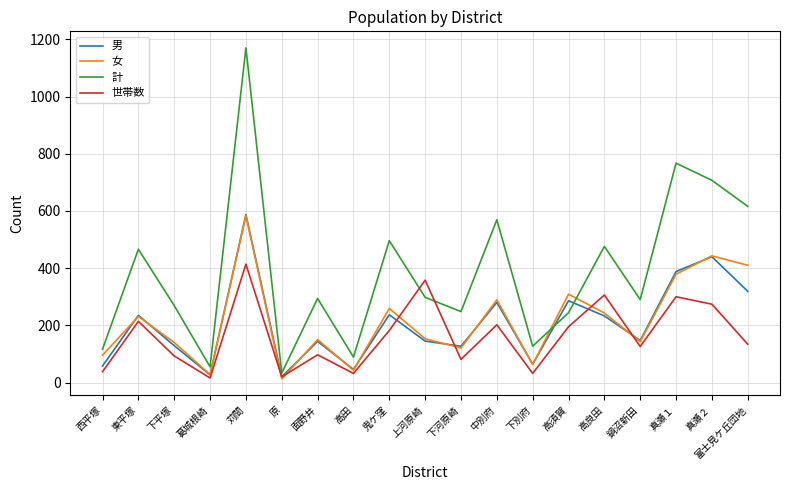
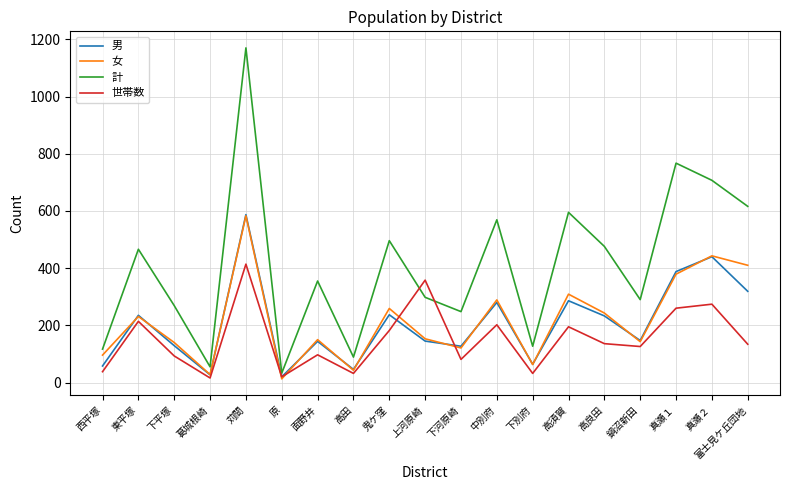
計, 面野井: 290 -> 360
計, 高須賀: 240 -> 600
世帯数, 高良田: 310 -> 140
世帯数, 真瀬１: 300 -> 260
